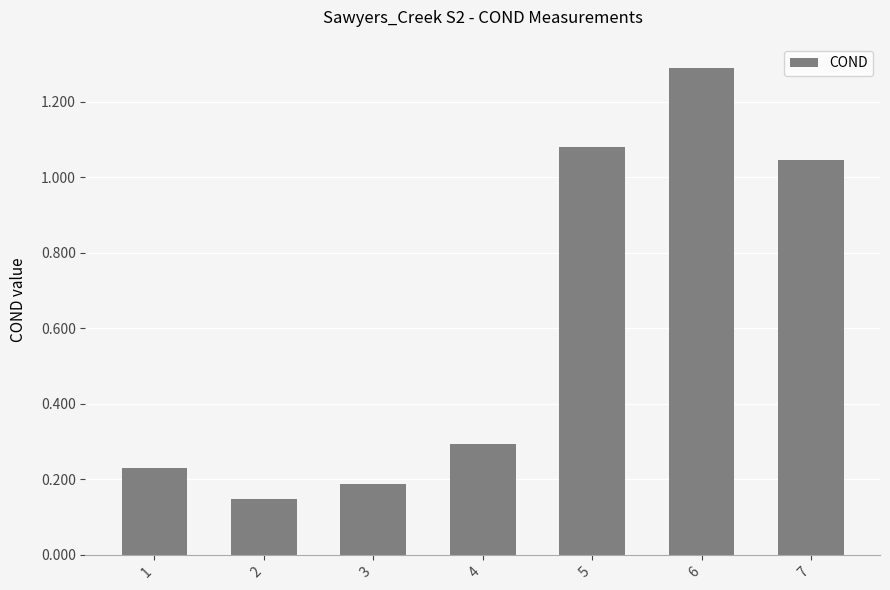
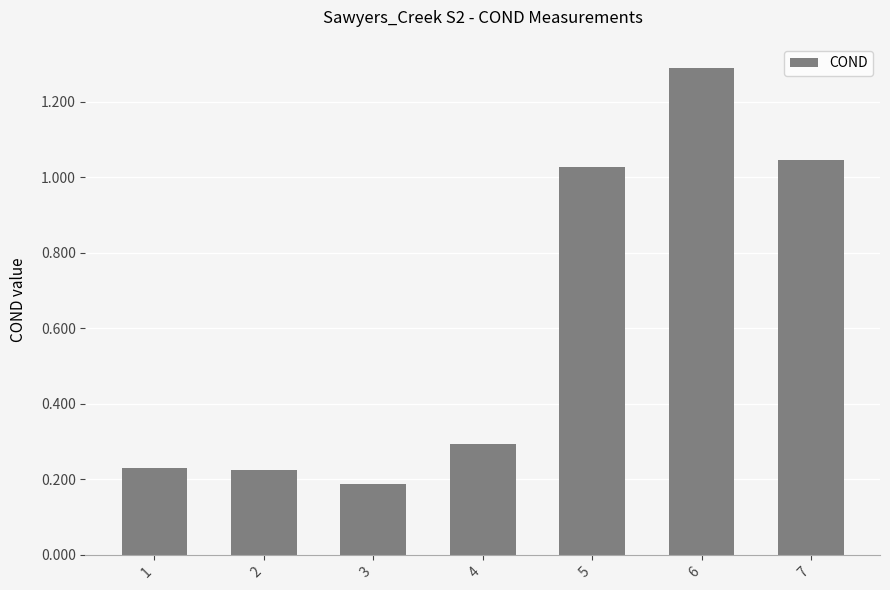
2: 0.15 -> 0.22
5: 1.08 -> 1.03
